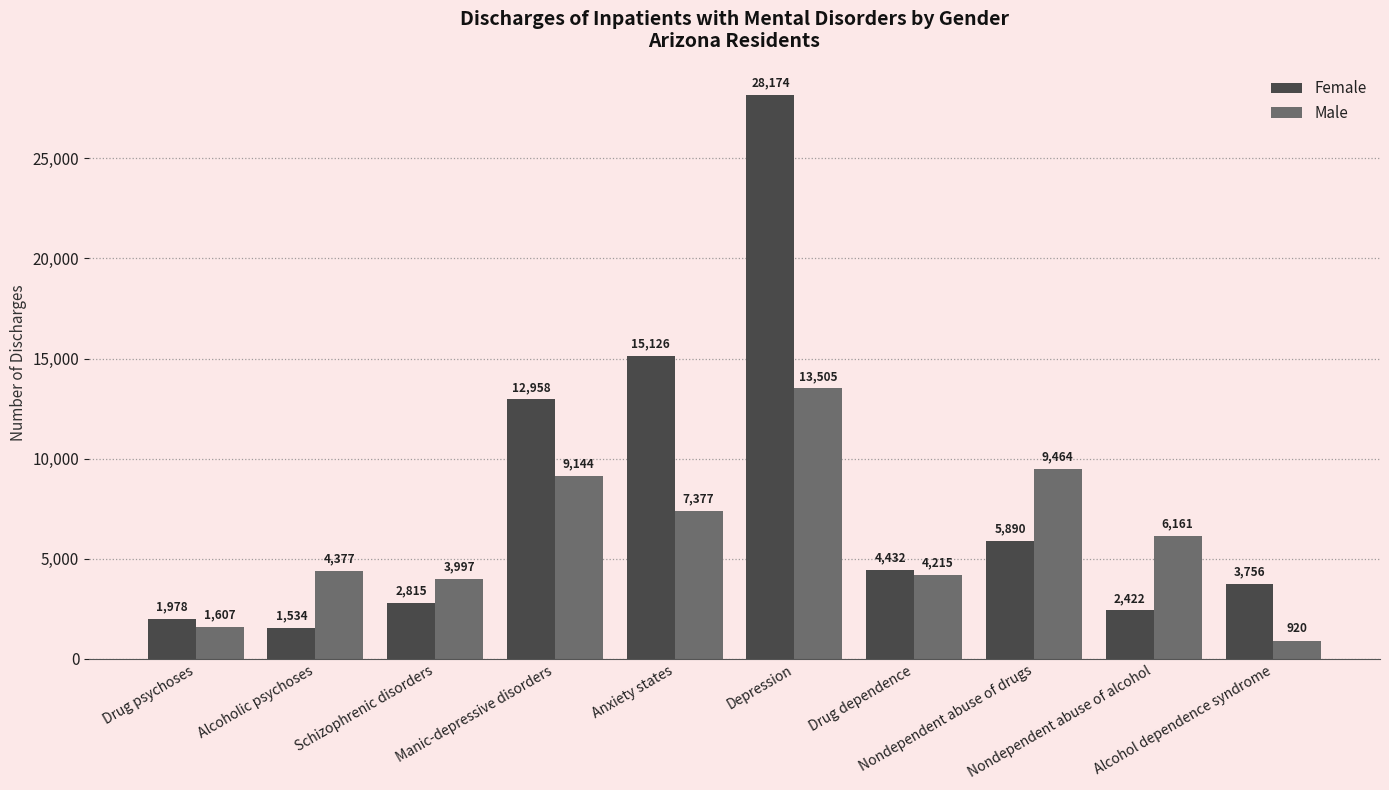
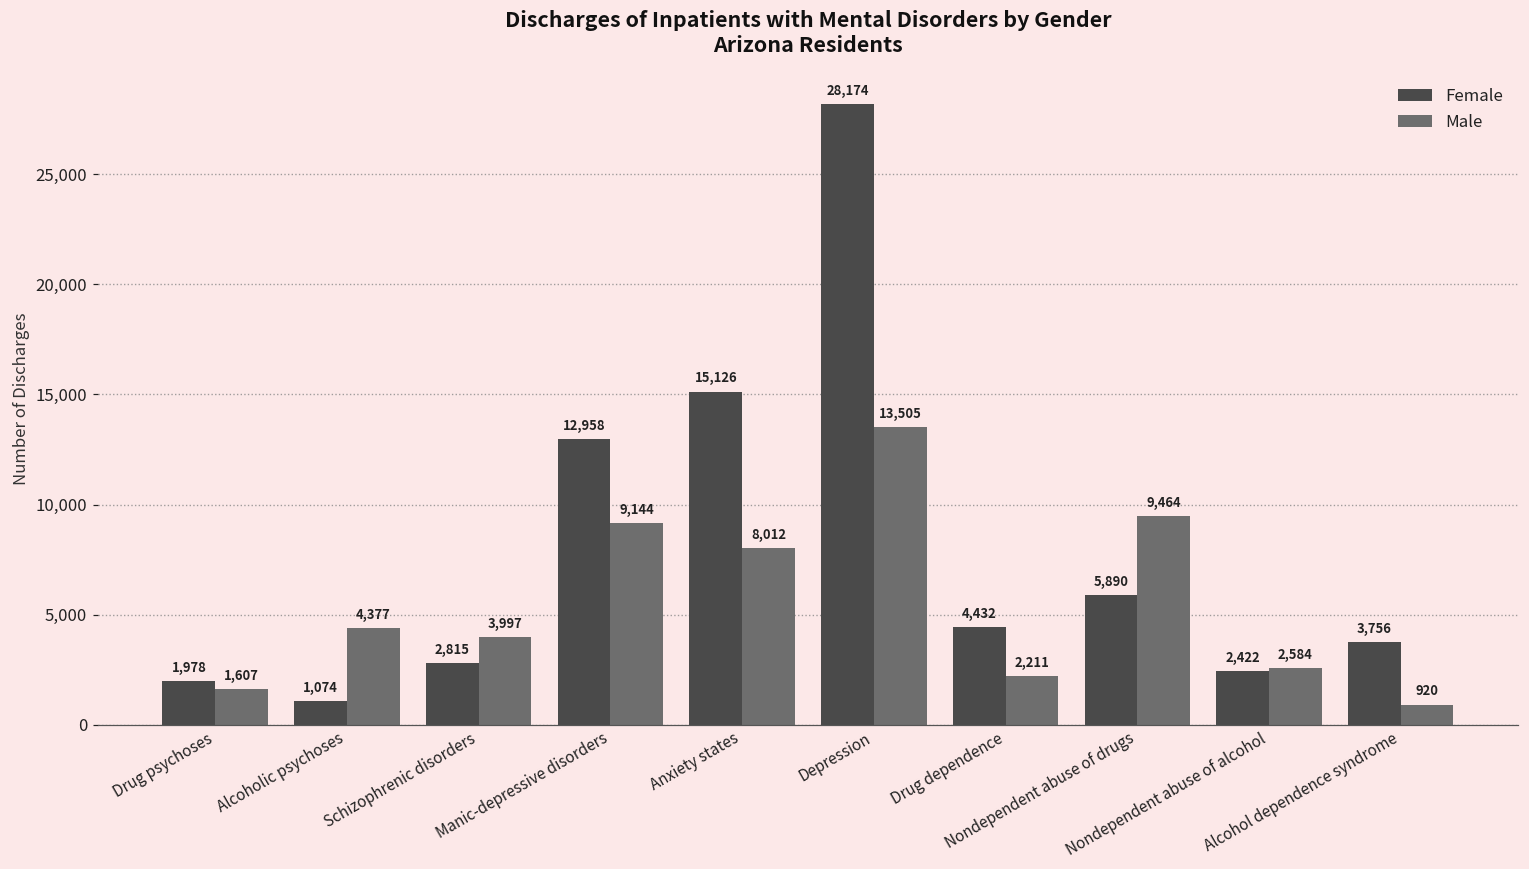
Female, Alcoholic psychoses: 1,534 -> 1,074
Male, Anxiety states: 7,377 -> 8,012
Male, Drug dependence: 4,215 -> 2,211
Male, Nondependent abuse of alcohol: 6,161 -> 2,584
